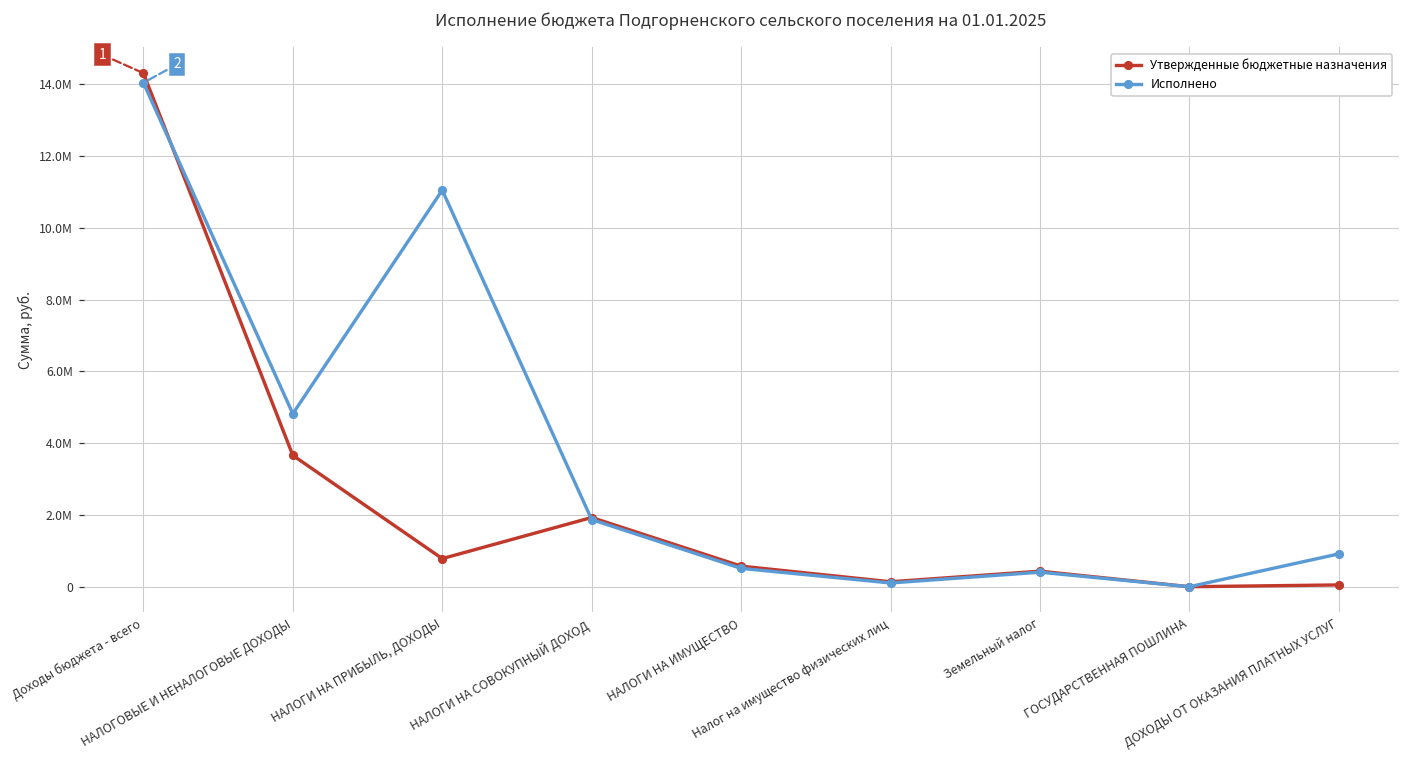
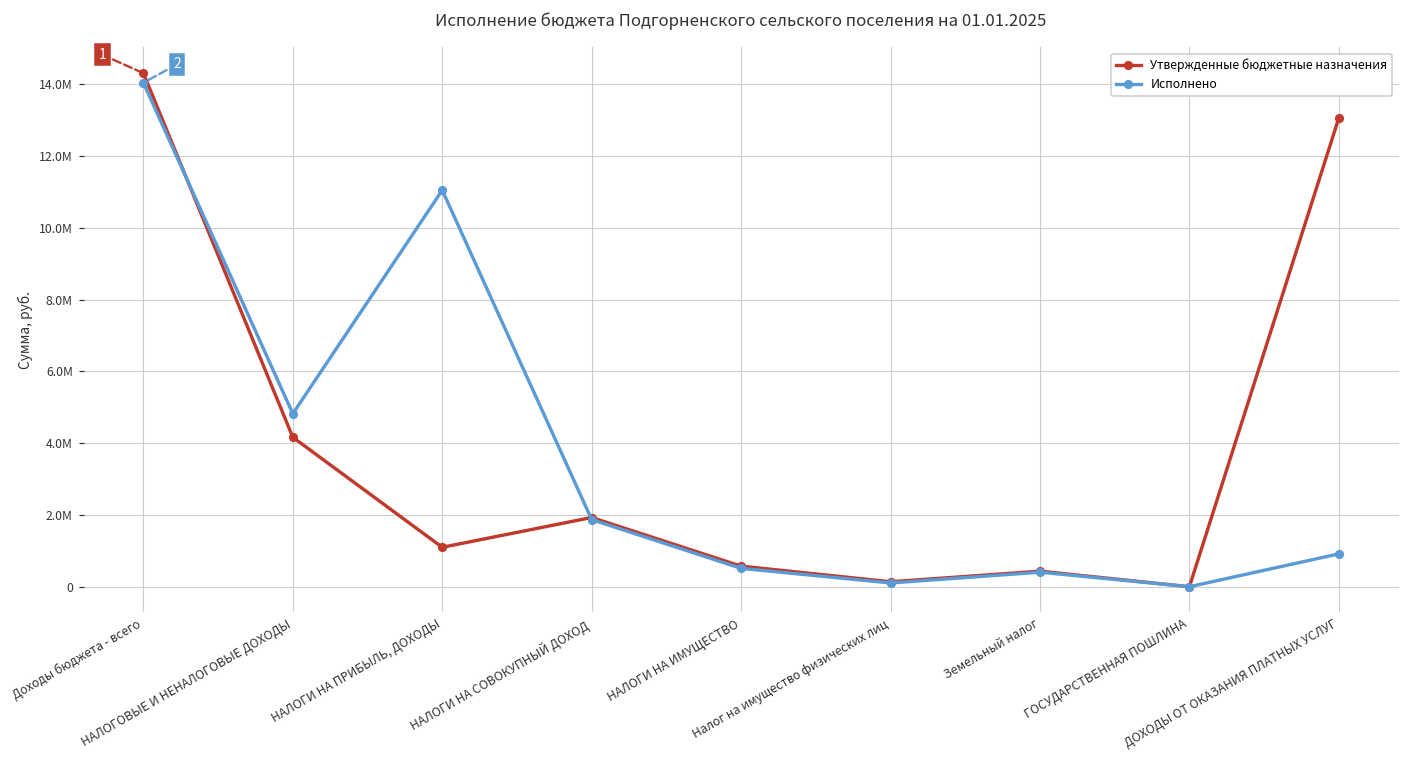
Утвержденные бюджетные назначения, НАЛОГОВЫЕ И НЕНАЛОГОВЫЕ ДОХОДЫ: 3700000 -> 4200000
Утвержденные бюджетные назначения, НАЛОГИ НА ПРИБЫЛЬ, ДОХОДЫ: 800000 -> 1100000
Утвержденные бюджетные назначения, ДОХОДЫ ОТ ОКАЗАНИЯ ПЛАТНЫХ УСЛУГ: 100000 -> 13100000
